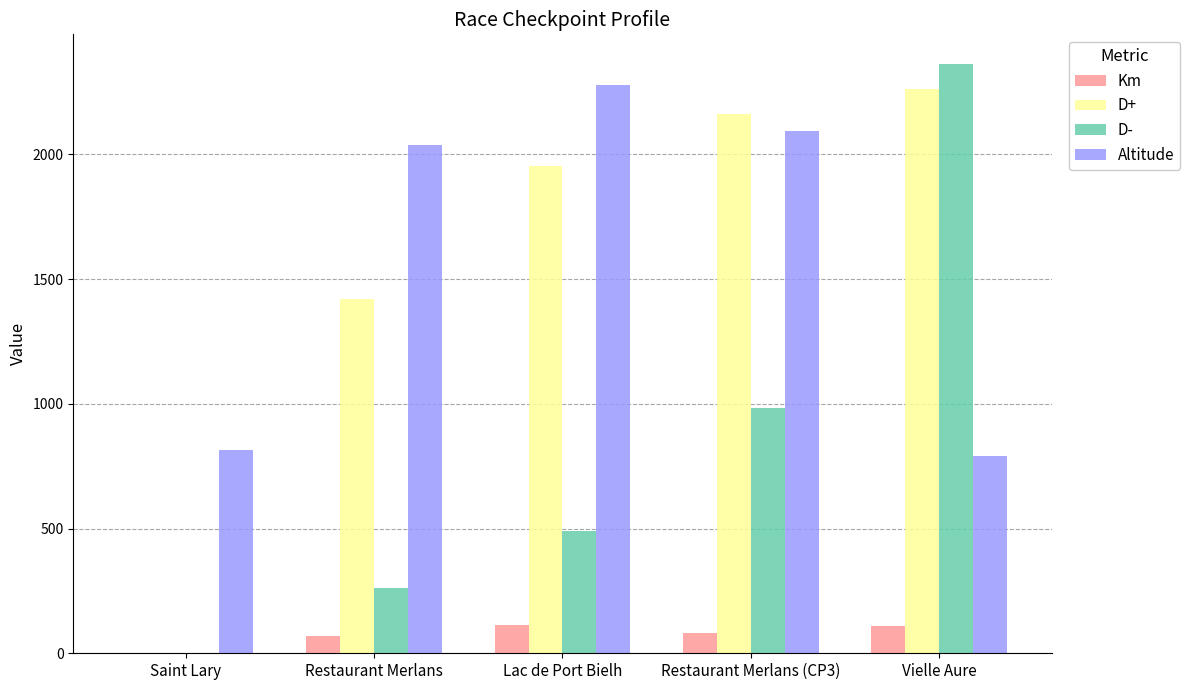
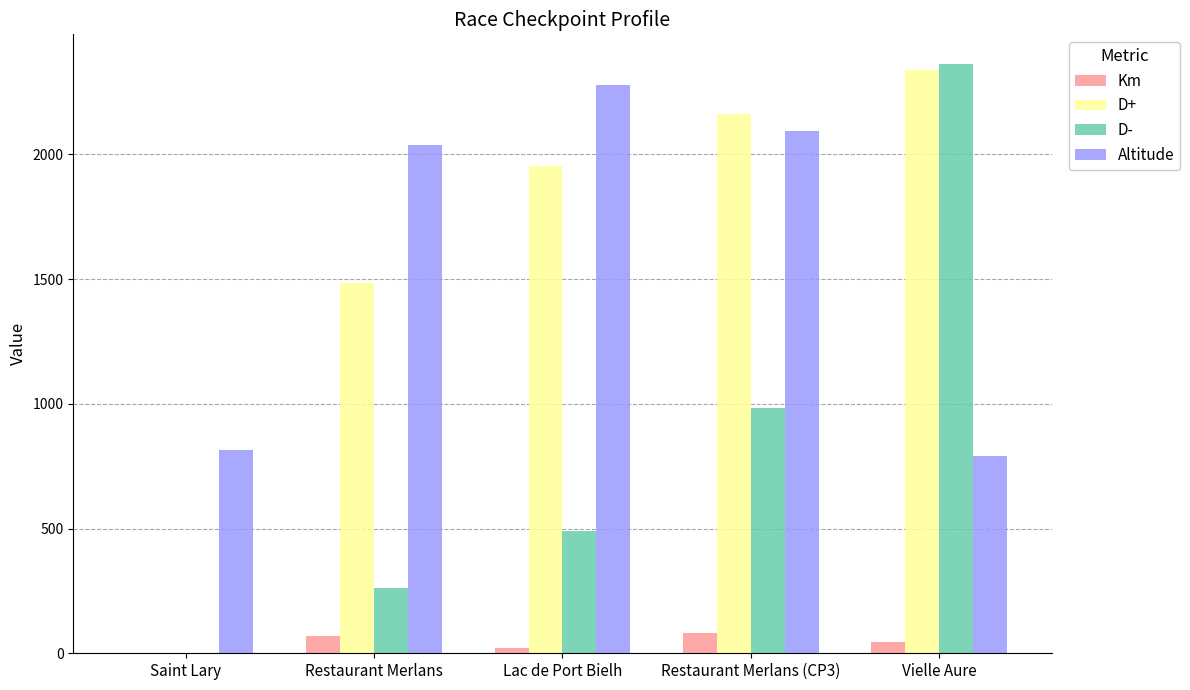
D+, Restaurant Merlans: 1420 -> 1490
Km, Lac de Port Bielh: 110 -> 20
Km, Vielle Aure: 110 -> 40
D+, Vielle Aure: 2260 -> 2340
